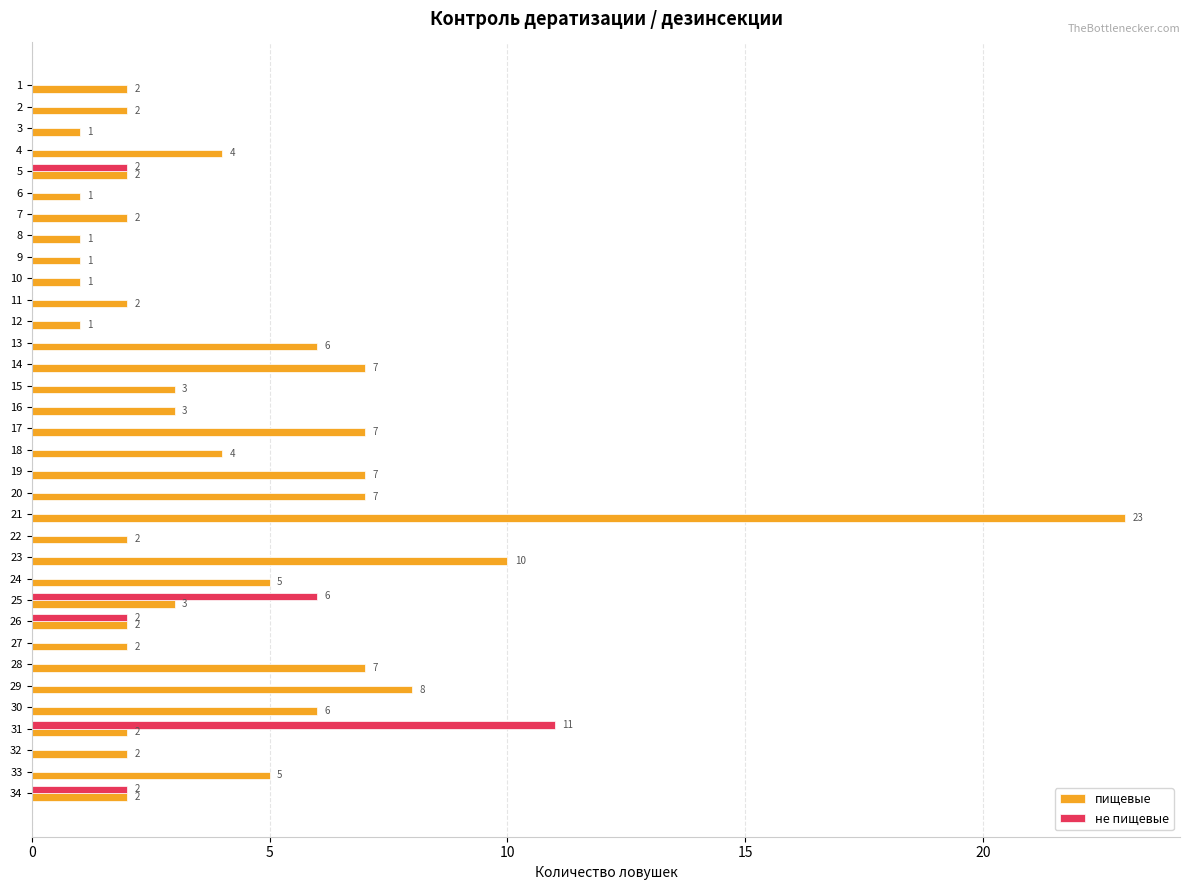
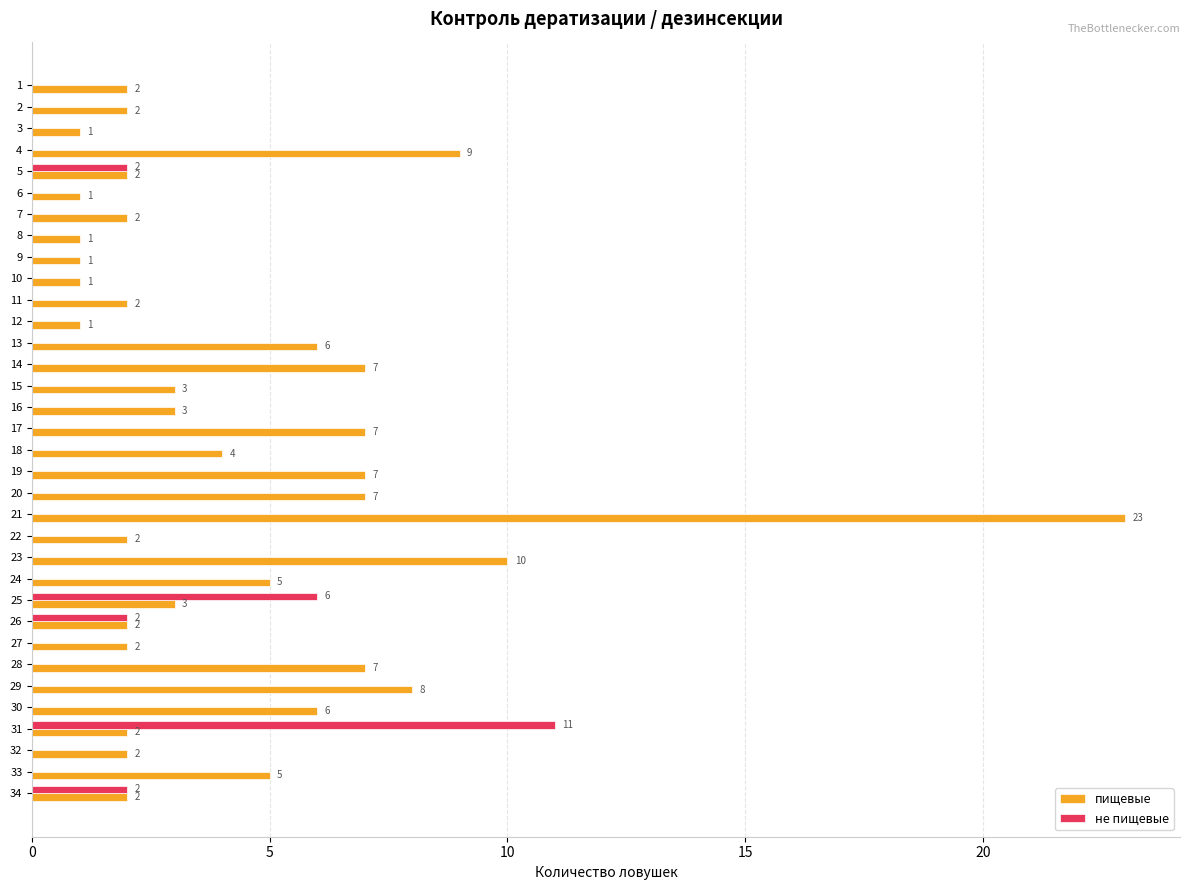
пищевые, 4: 4 -> 9
